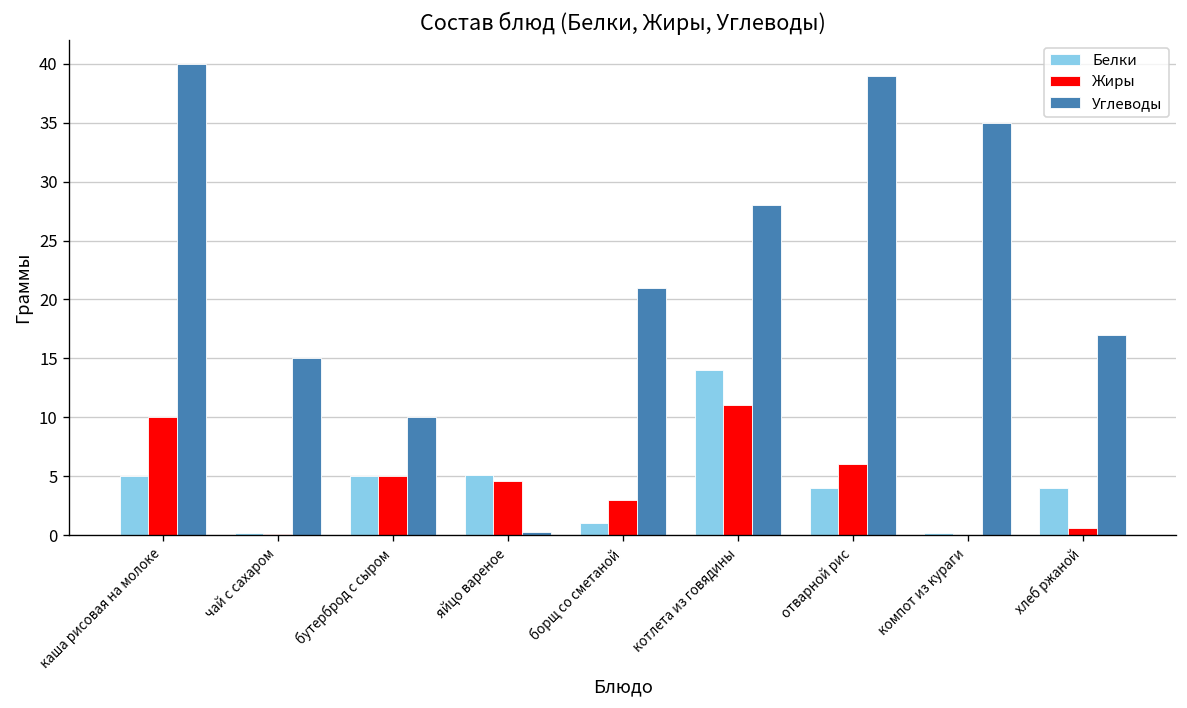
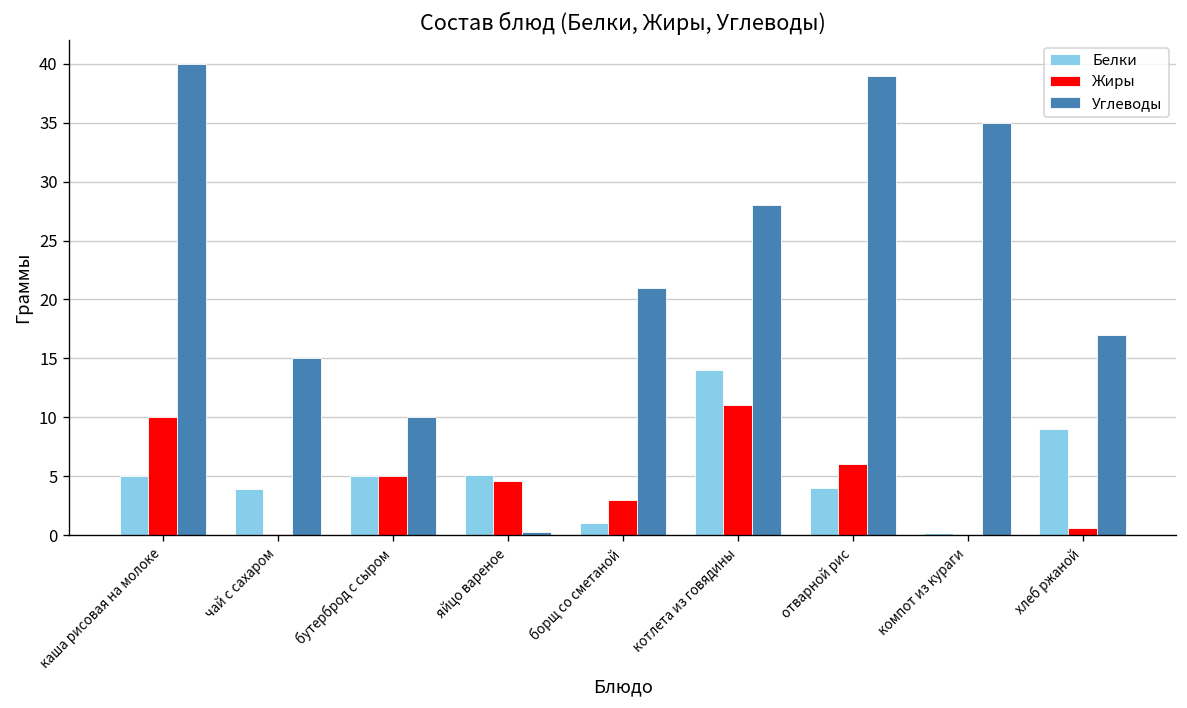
Белки, чай с сахаром: 0 -> 4
Белки, хлеб ржаной: 4 -> 9
